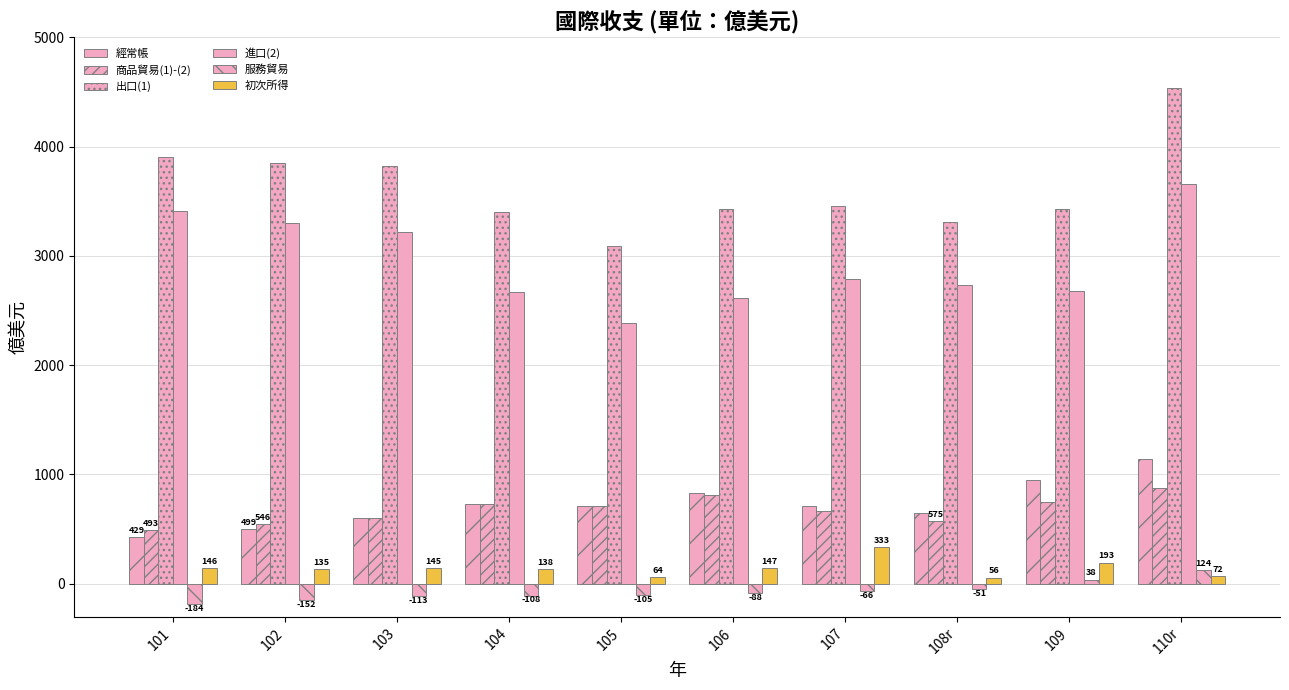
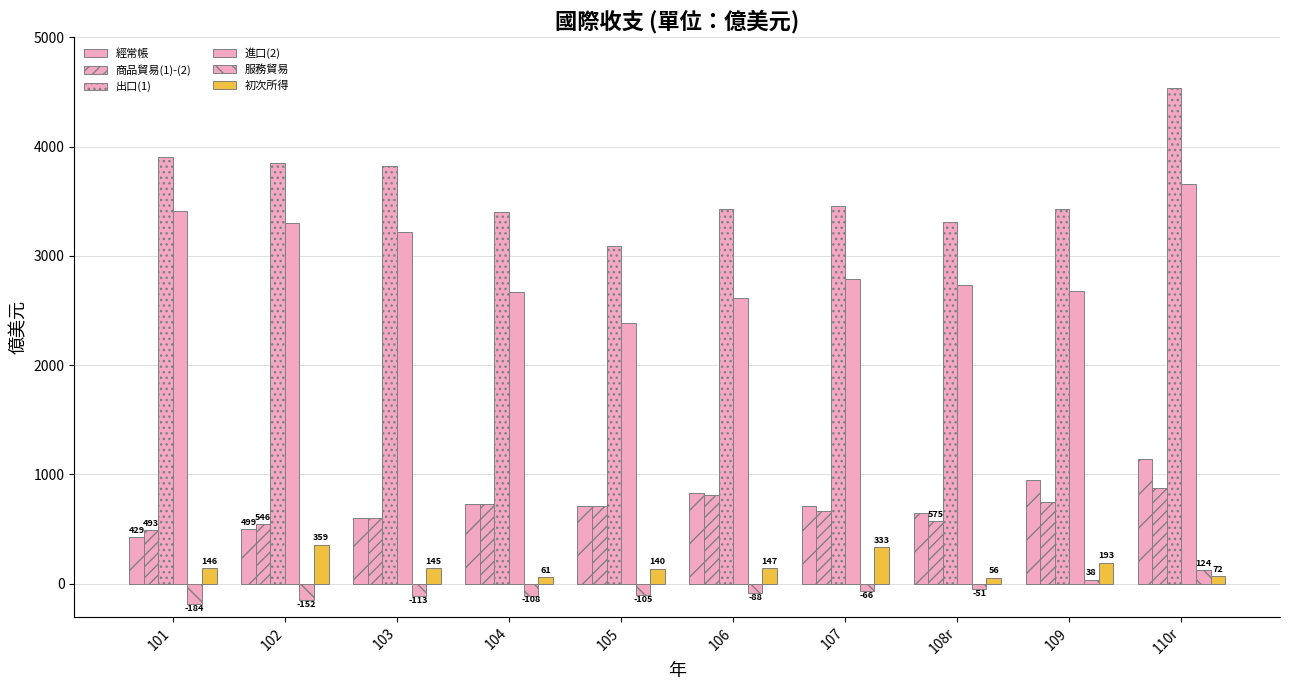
初次所得, 102: 135 -> 359
初次所得, 104: 138 -> 61
初次所得, 105: 64 -> 140
